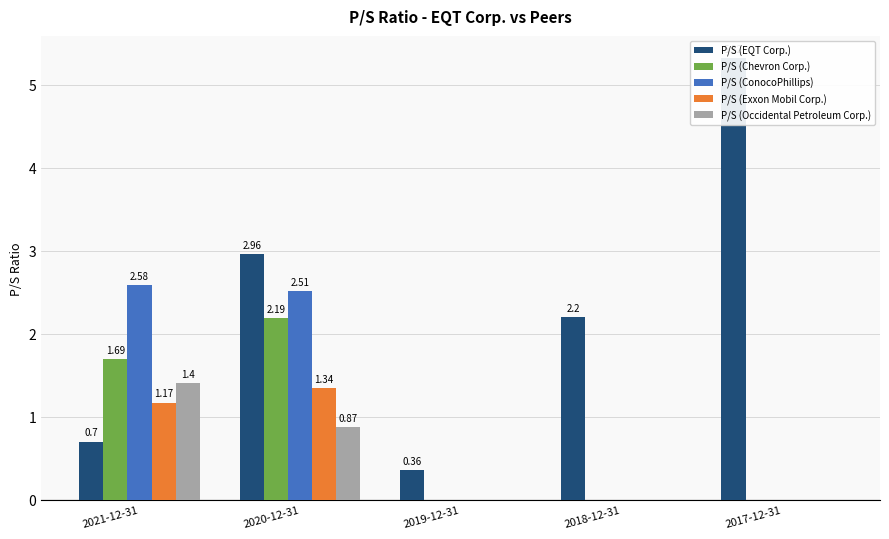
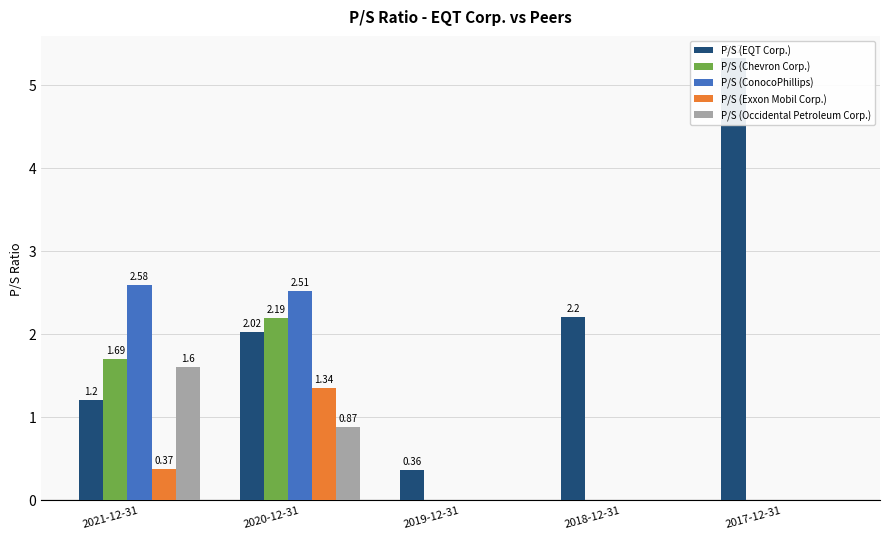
P/S (EQT Corp.), 2021-12-31: 0.7 -> 1.2
P/S (Exxon Mobil Corp.), 2021-12-31: 1.17 -> 0.37
P/S (Occidental Petroleum Corp.), 2021-12-31: 1.4 -> 1.6
P/S (EQT Corp.), 2020-12-31: 2.96 -> 2.02
